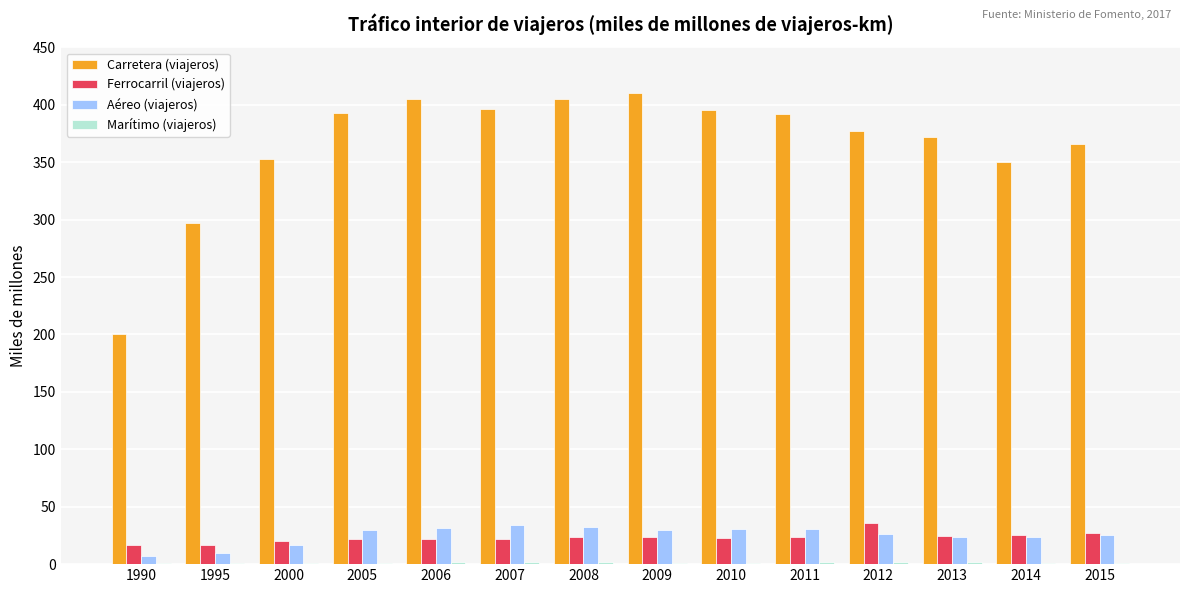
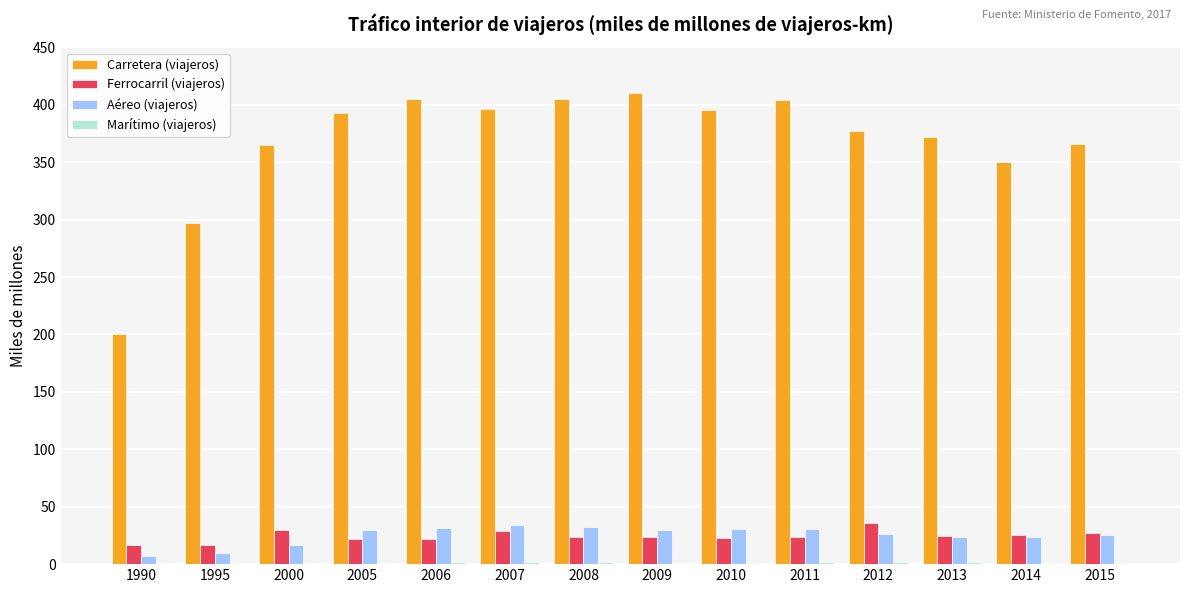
Carretera (viajeros), 2000: 353 -> 365
Ferrocarril (viajeros), 2000: 20 -> 29
Ferrocarril (viajeros), 2007: 22 -> 29
Carretera (viajeros), 2011: 392 -> 404
